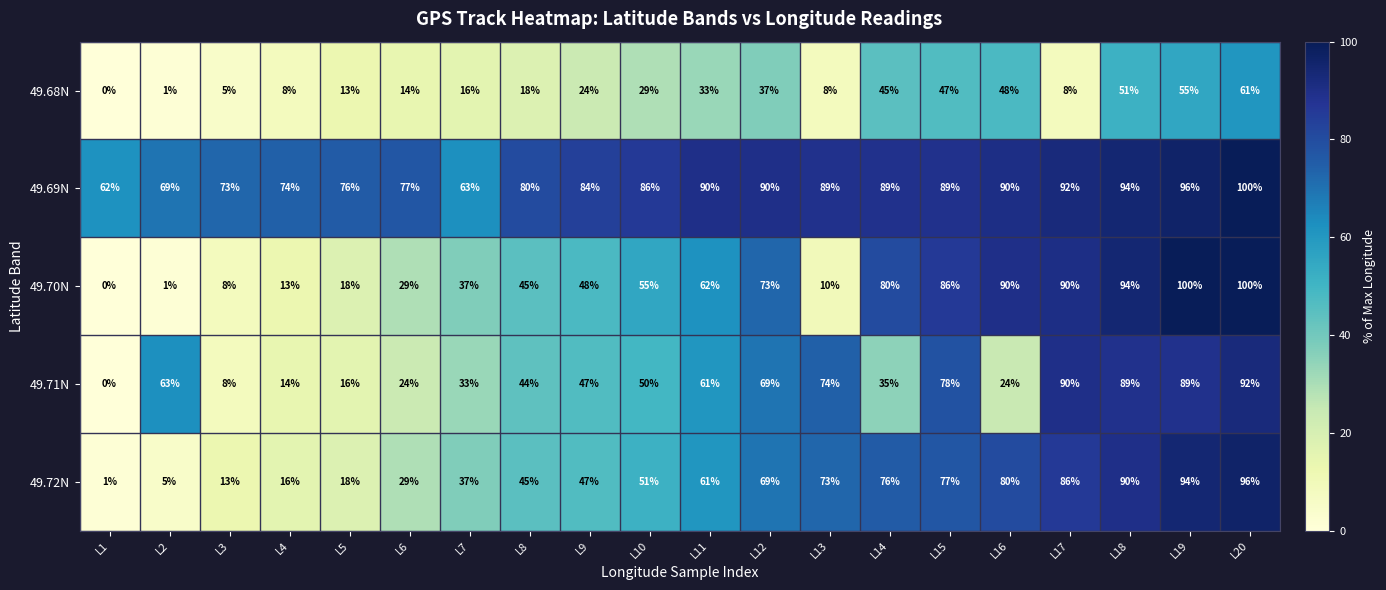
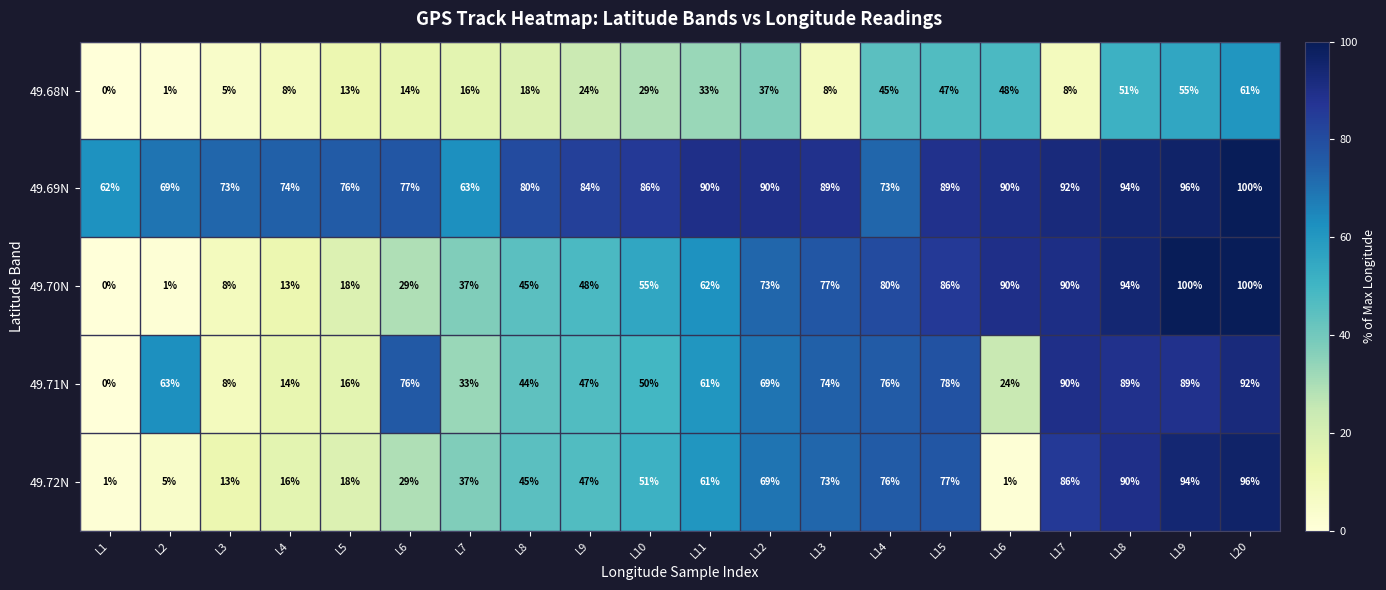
49.69N, L14: 89% -> 73%
49.70N, L13: 10% -> 77%
49.71N, L6: 24% -> 76%
49.71N, L14: 35% -> 76%
49.72N, L16: 80% -> 1%
